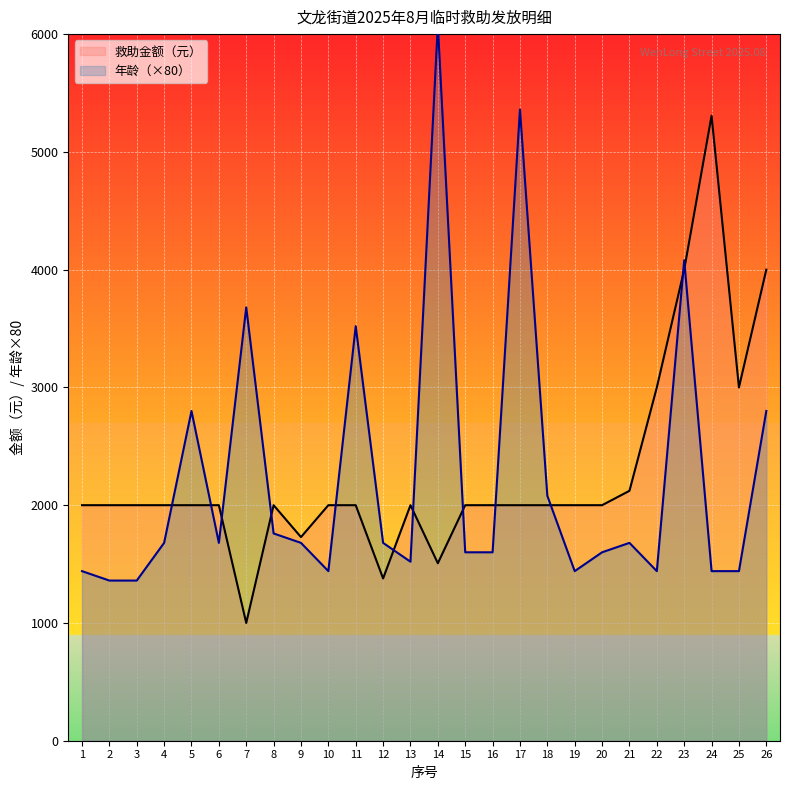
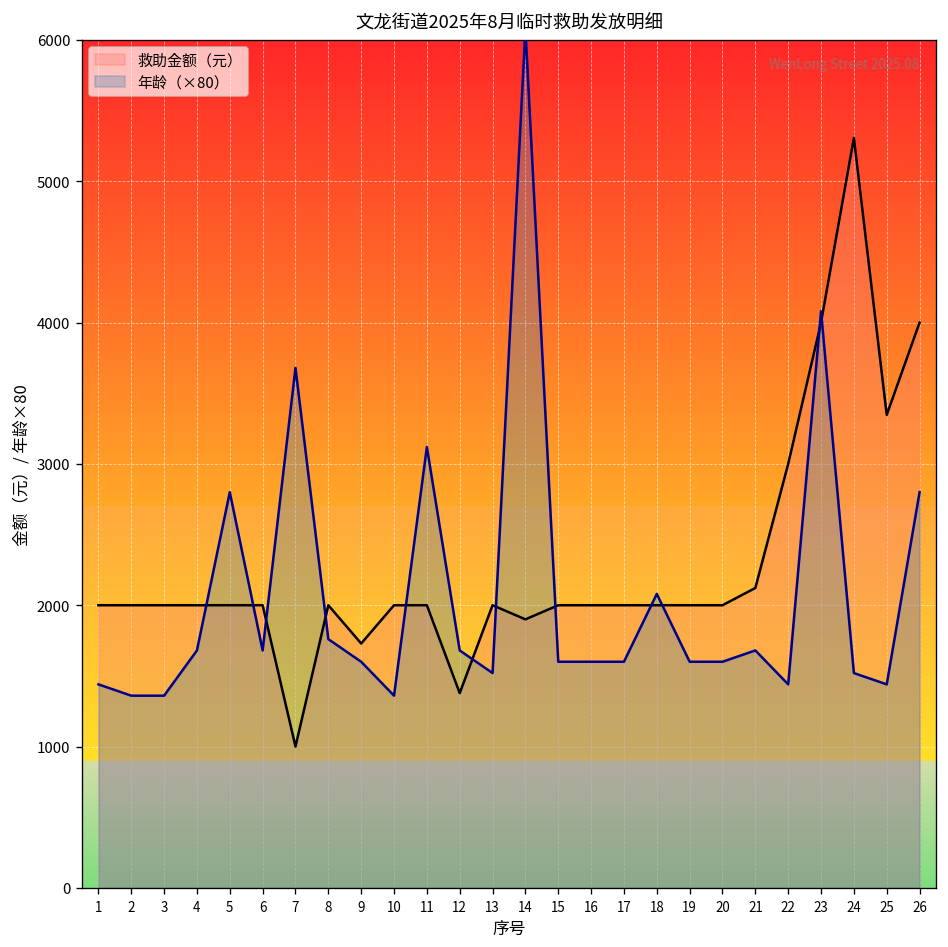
年龄（×80）, 9: 1680 -> 1600
年龄（×80）, 10: 1440 -> 1360
年龄（×80）, 11: 3520 -> 3120
救助金额（元）, 14: 1510 -> 1900
年龄（×80）, 17: 5360 -> 1600
年龄（×80）, 19: 1440 -> 1600
年龄（×80）, 24: 1440 -> 1520
救助金额（元）, 25: 3000 -> 3350
